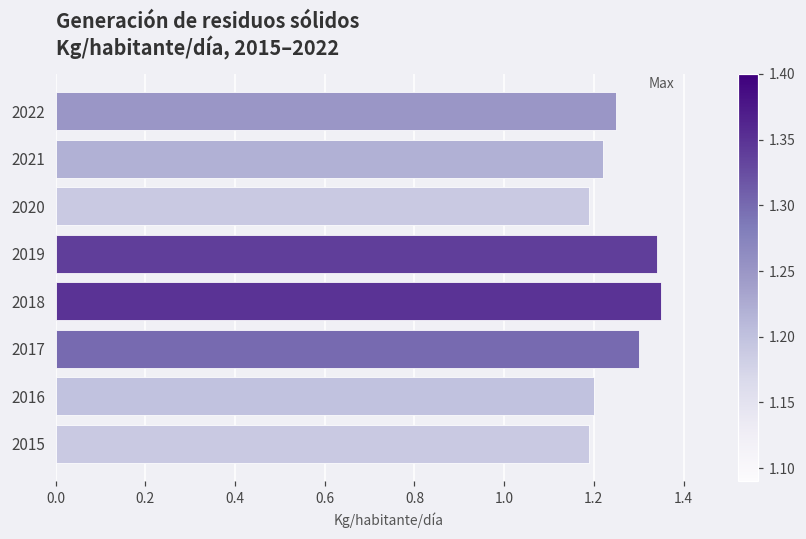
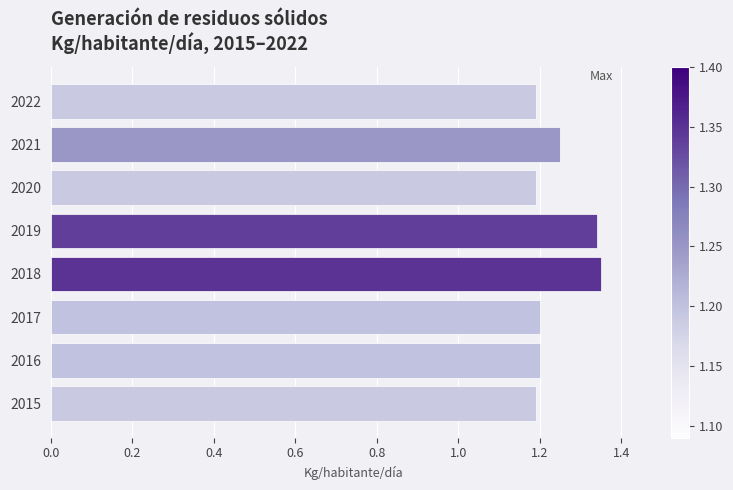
2022: 1.25 -> 1.19
2021: 1.22 -> 1.25
2017: 1.3 -> 1.2
